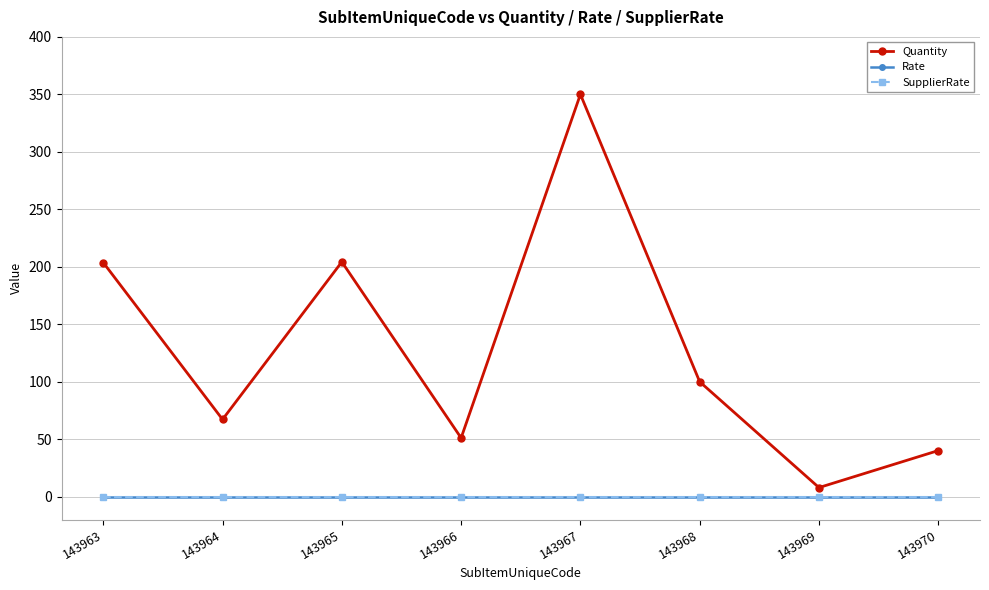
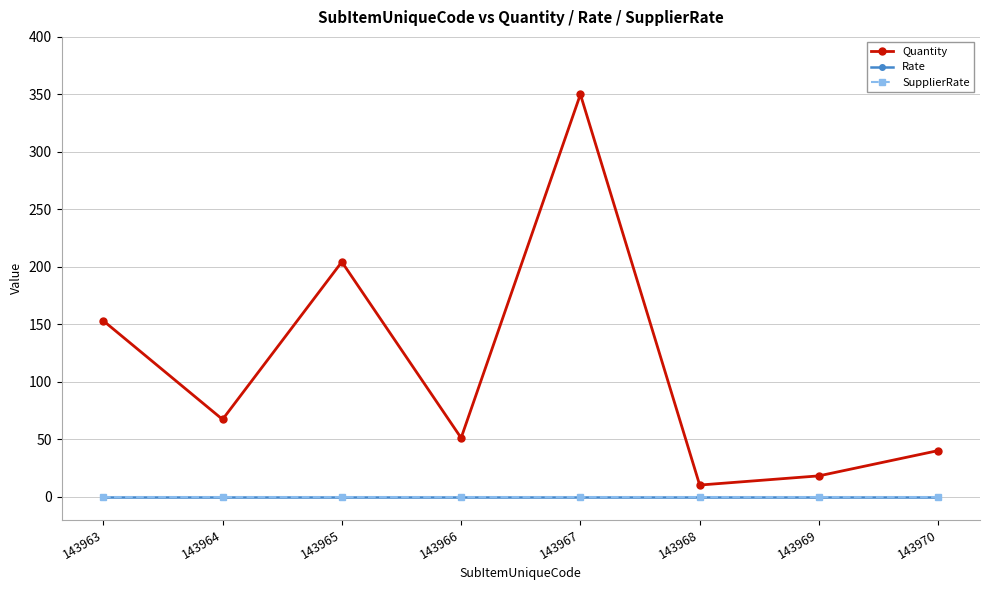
Quantity, 143963: 204 -> 153
Quantity, 143968: 100 -> 10
Quantity, 143969: 8 -> 18
